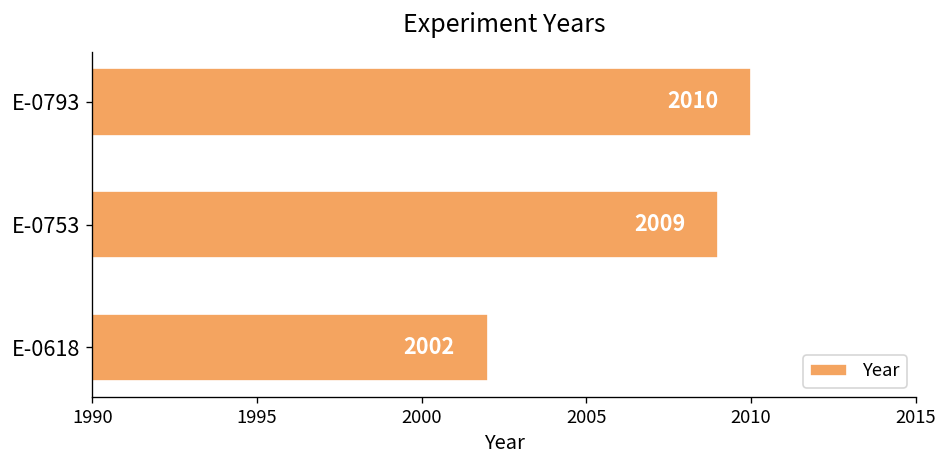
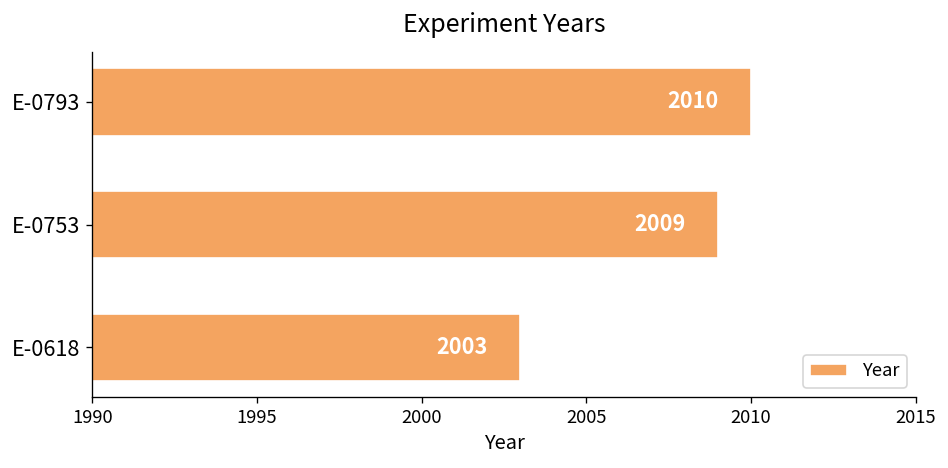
E-0618: 2002 -> 2003
